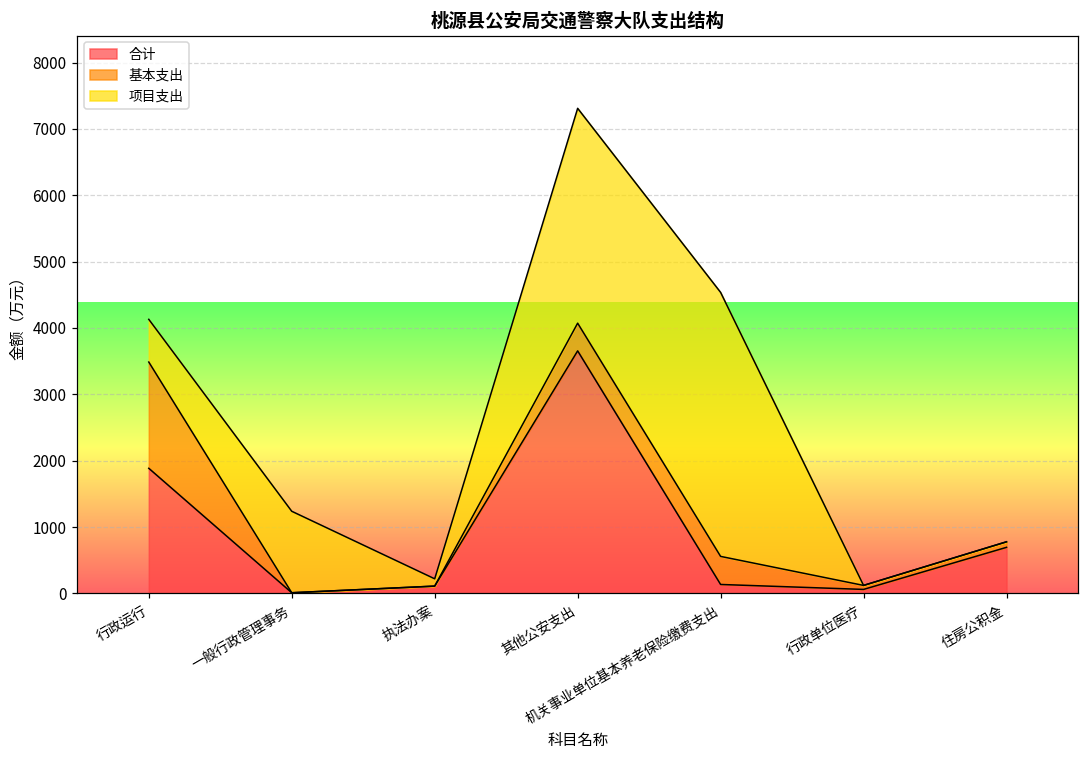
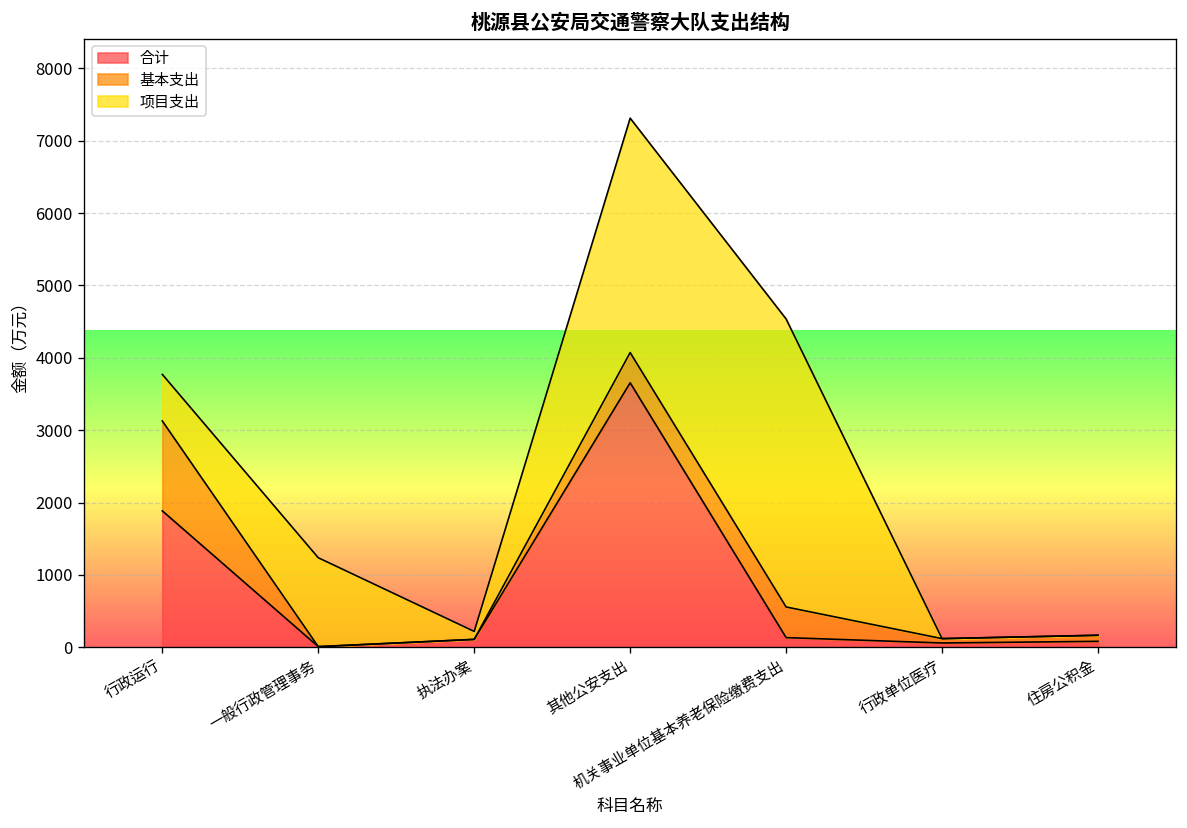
基本支出, 行政运行: 1600 -> 1200
合计, 住房公积金: 700 -> 100
